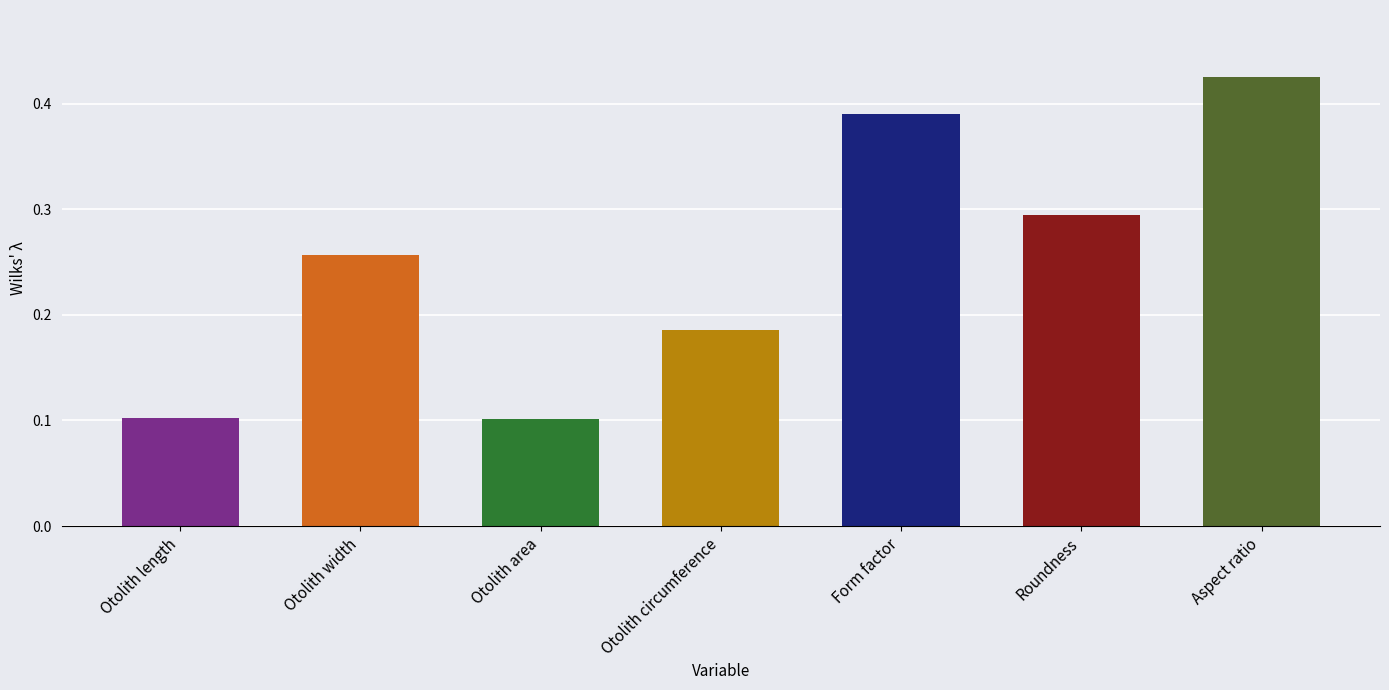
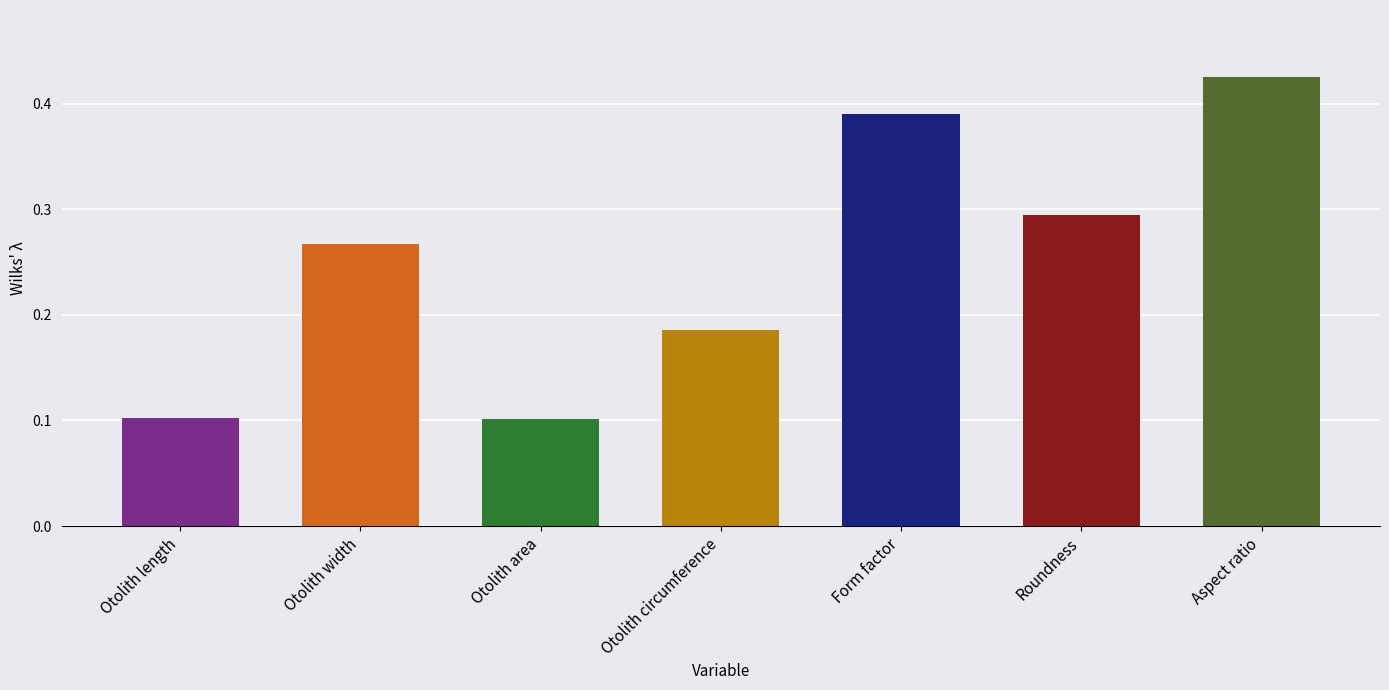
Otolith width: 0.257 -> 0.267
